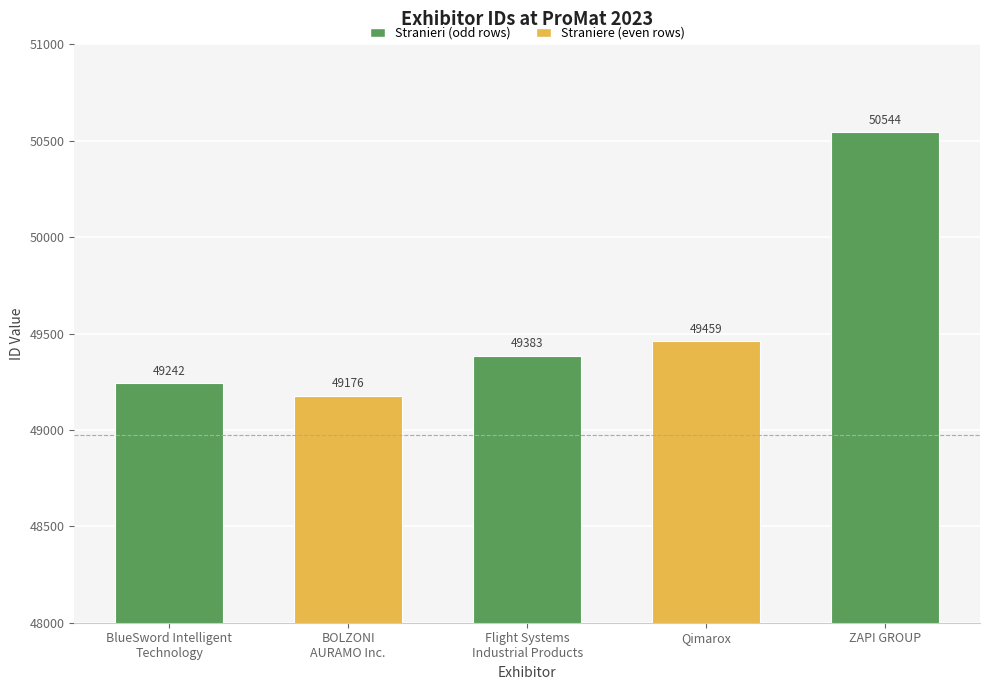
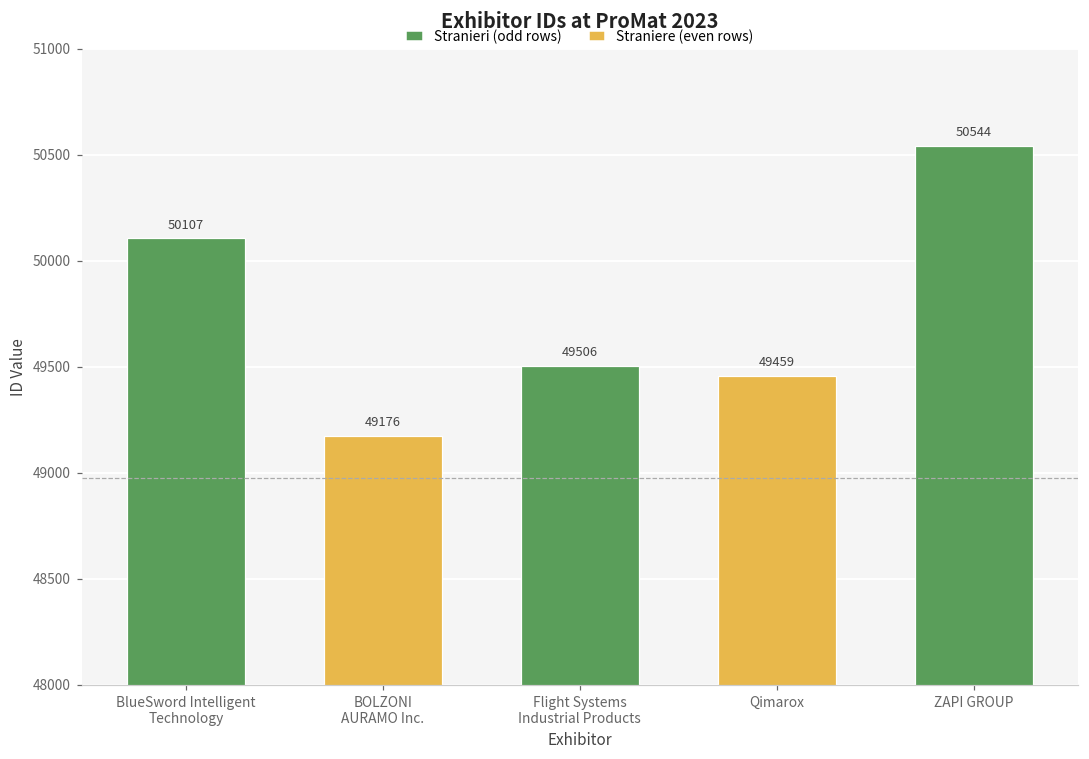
BlueSword Intelligent Technology: 49242 -> 50107
Flight Systems Industrial Products: 49383 -> 49506
